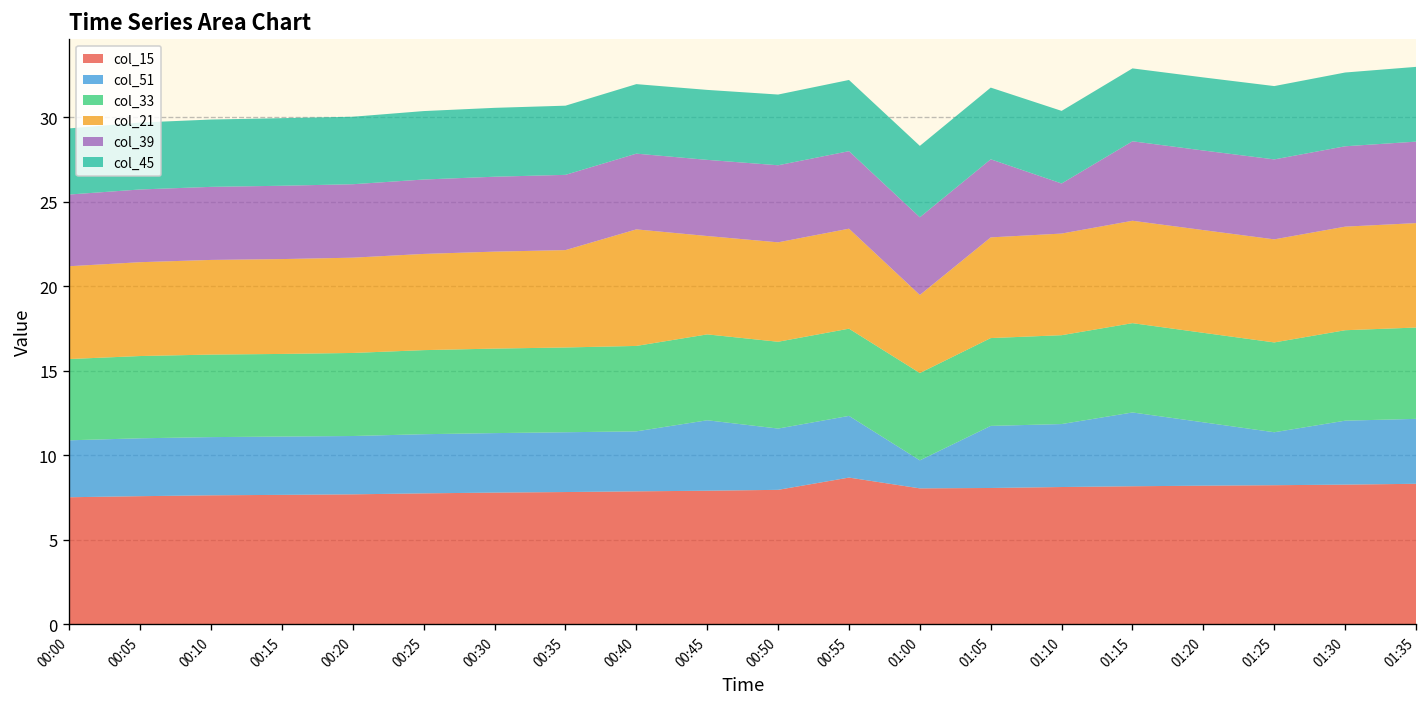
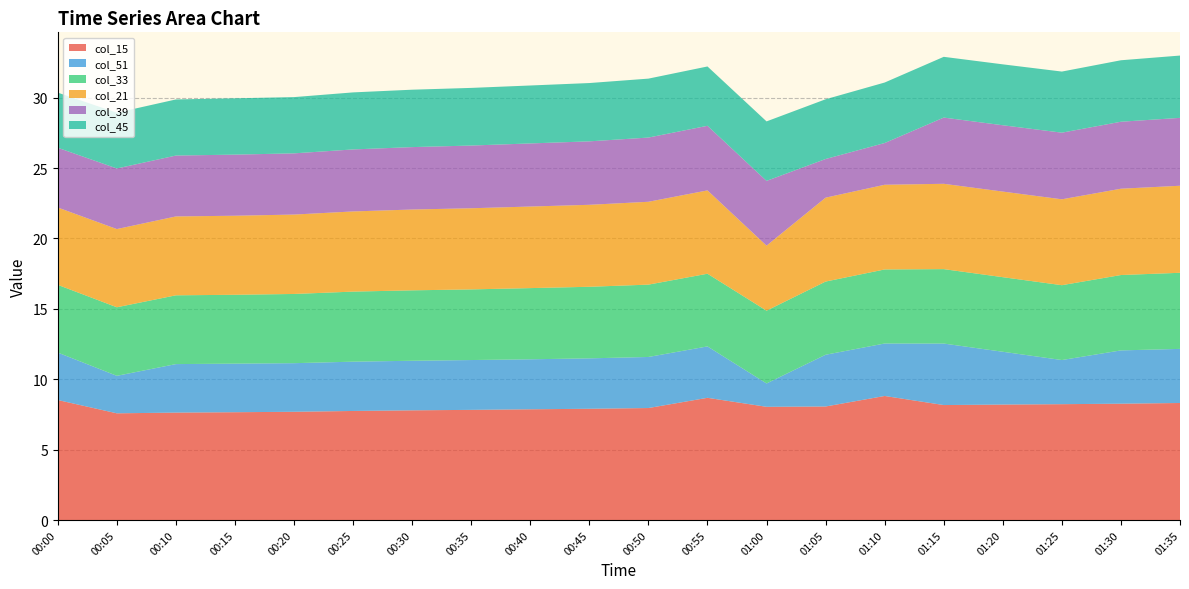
col_15, 00:00: 7.5 -> 8.5
col_51, 00:05: 3.4 -> 2.7
col_21, 00:40: 6.9 -> 5.8
col_51, 00:45: 4.2 -> 3.6
col_39, 01:05: 4.6 -> 2.7
col_15, 01:10: 8.1 -> 8.8
